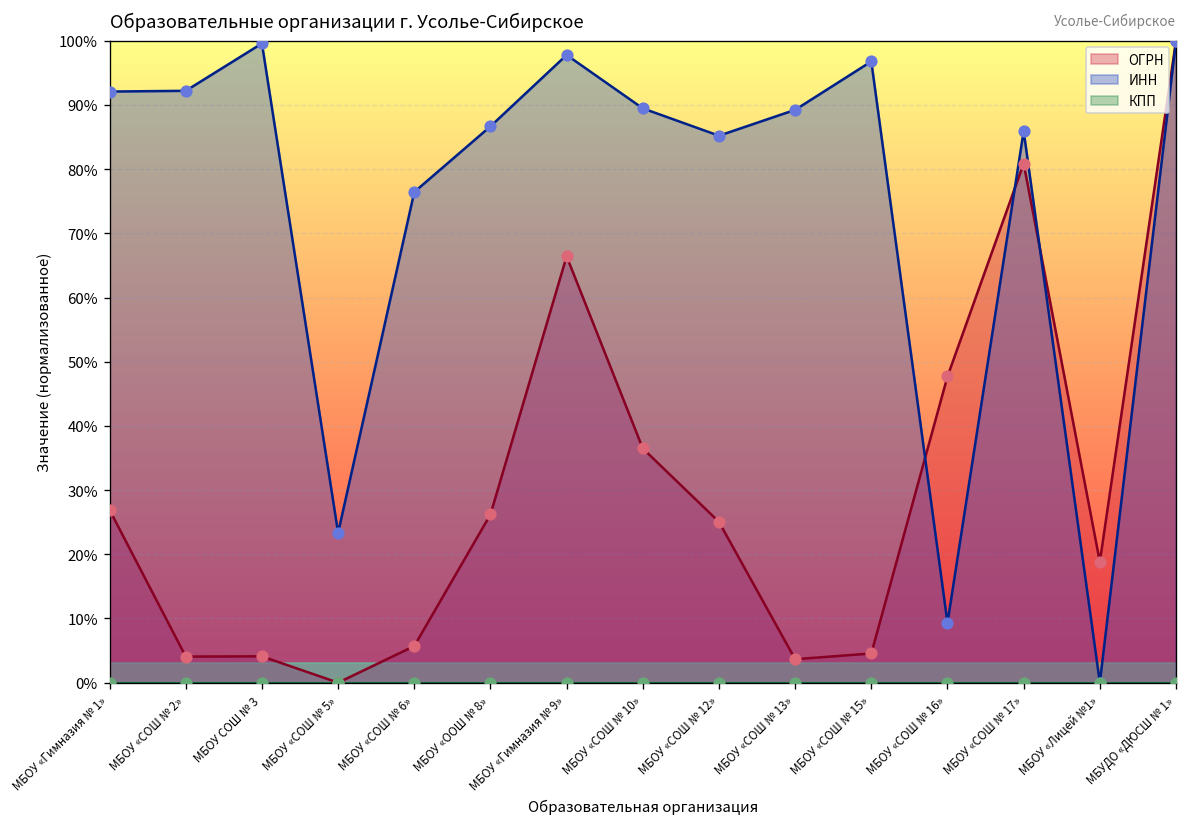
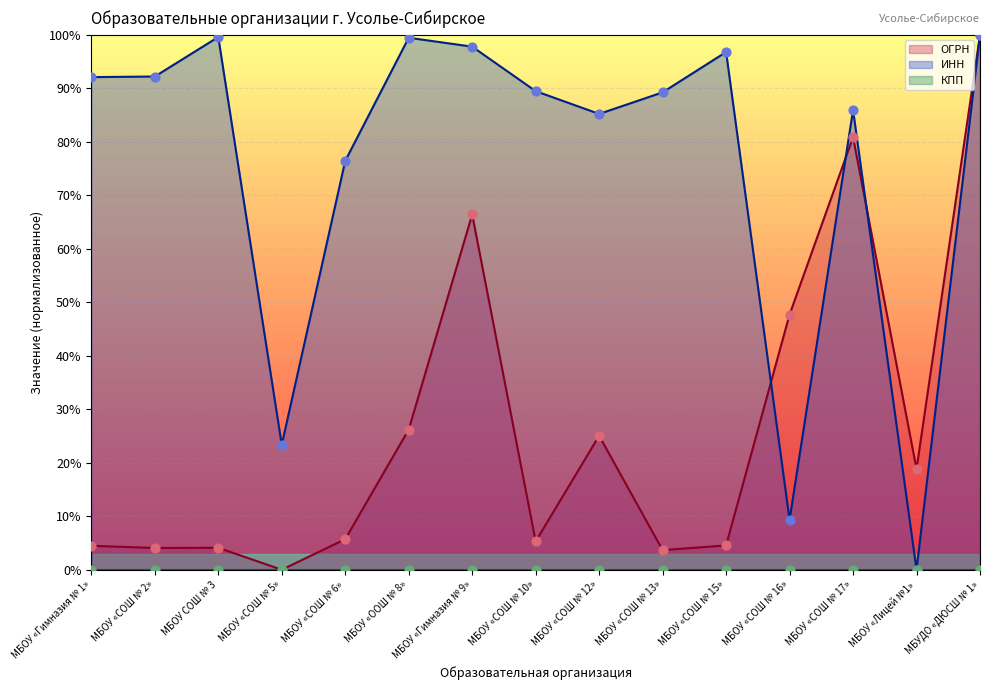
ОГРН, МБОУ «Гимназия № 1»: 27% -> 4%
ИНН, МБОУ «ООШ № 8»: 87% -> 99%
ОГРН, МБОУ «СОШ № 10»: 36% -> 5%
